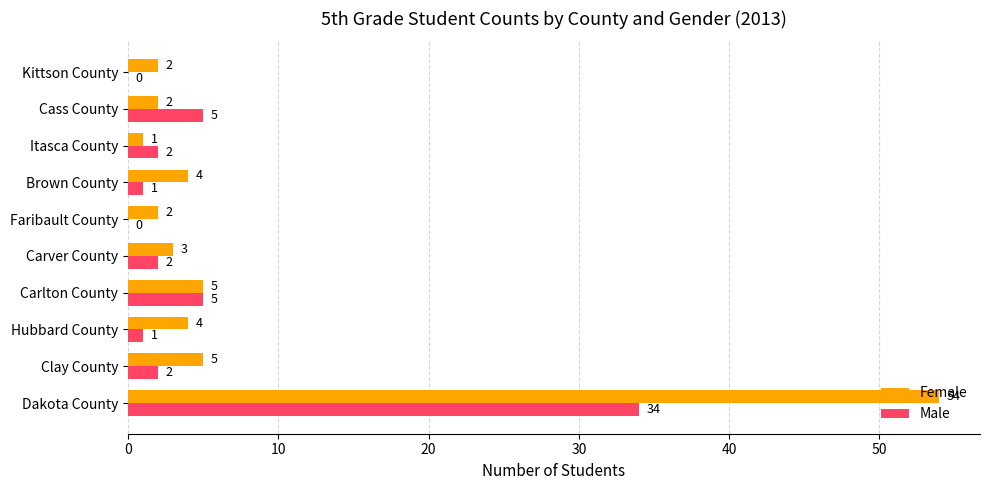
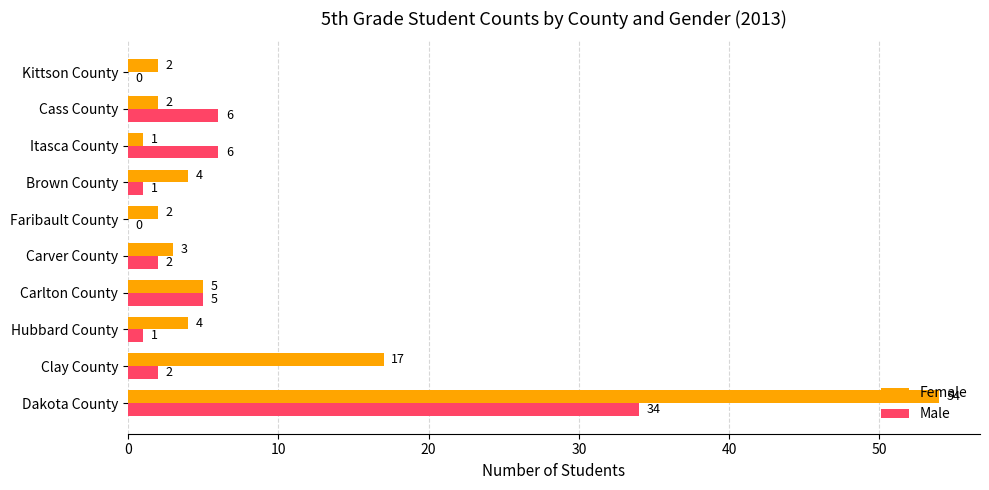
Male, Cass County: 5 -> 6
Male, Itasca County: 2 -> 6
Female, Clay County: 5 -> 17
